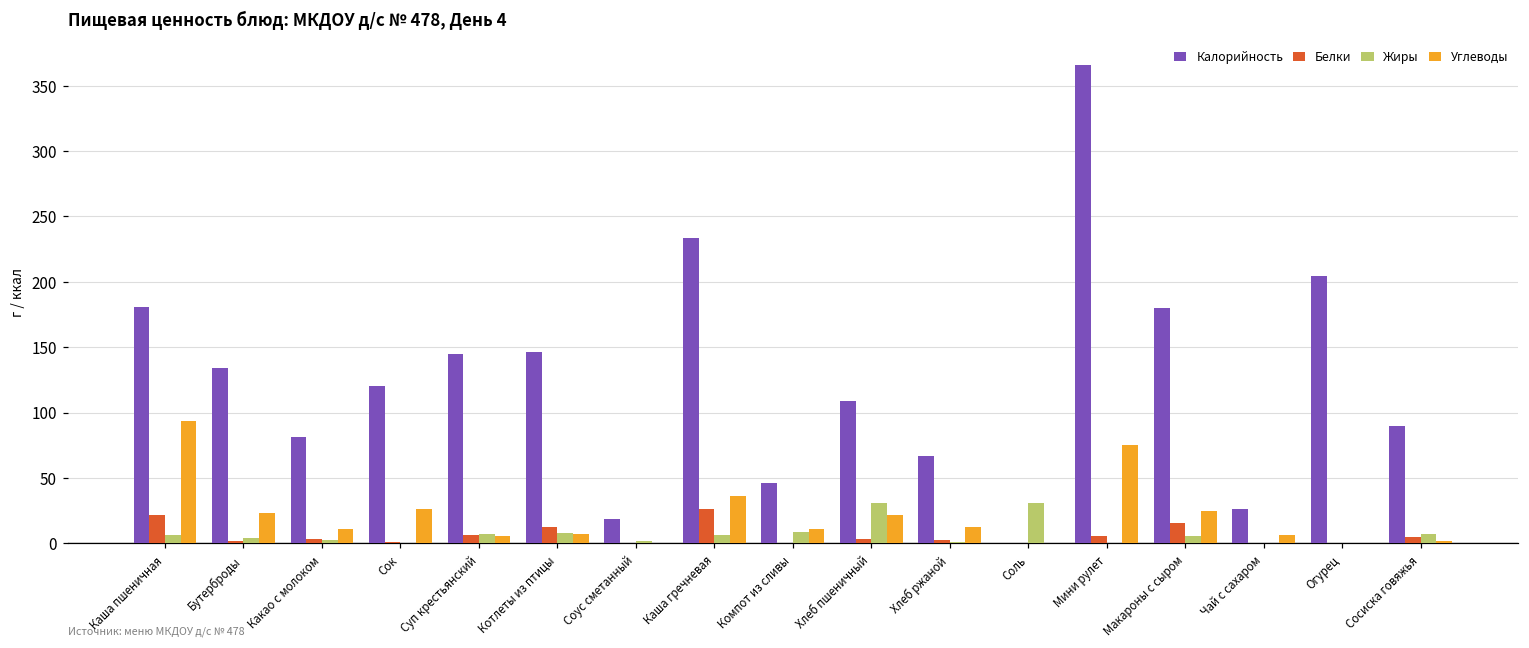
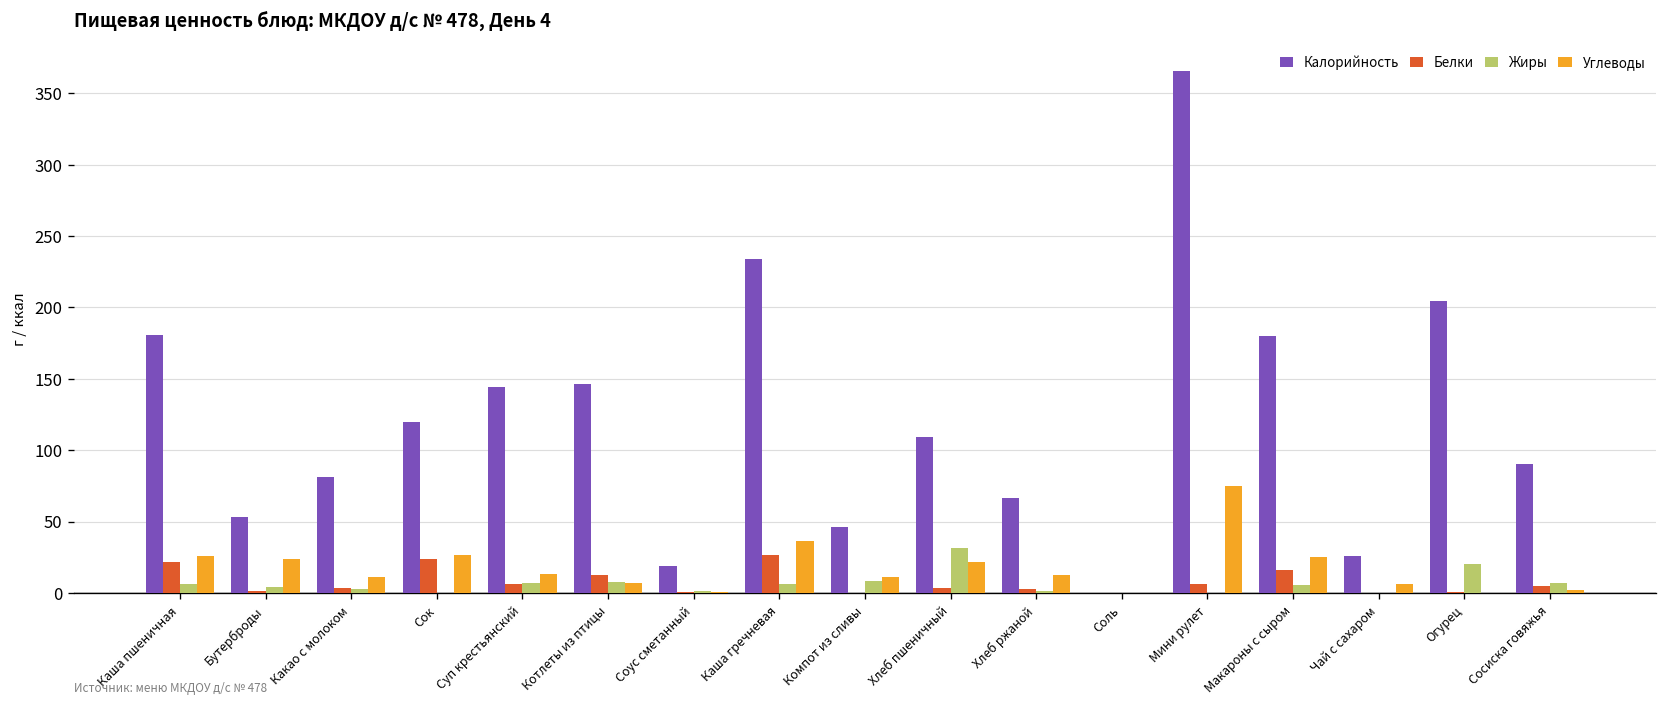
Углеводы, Каша пшеничная: 93 -> 26
Калорийность, Бутерброды: 134 -> 53
Белки, Сок: 1 -> 24
Углеводы, Суп крестьянский: 6 -> 13
Жиры, Соль: 31 -> 0
Жиры, Огурец: 0 -> 20
